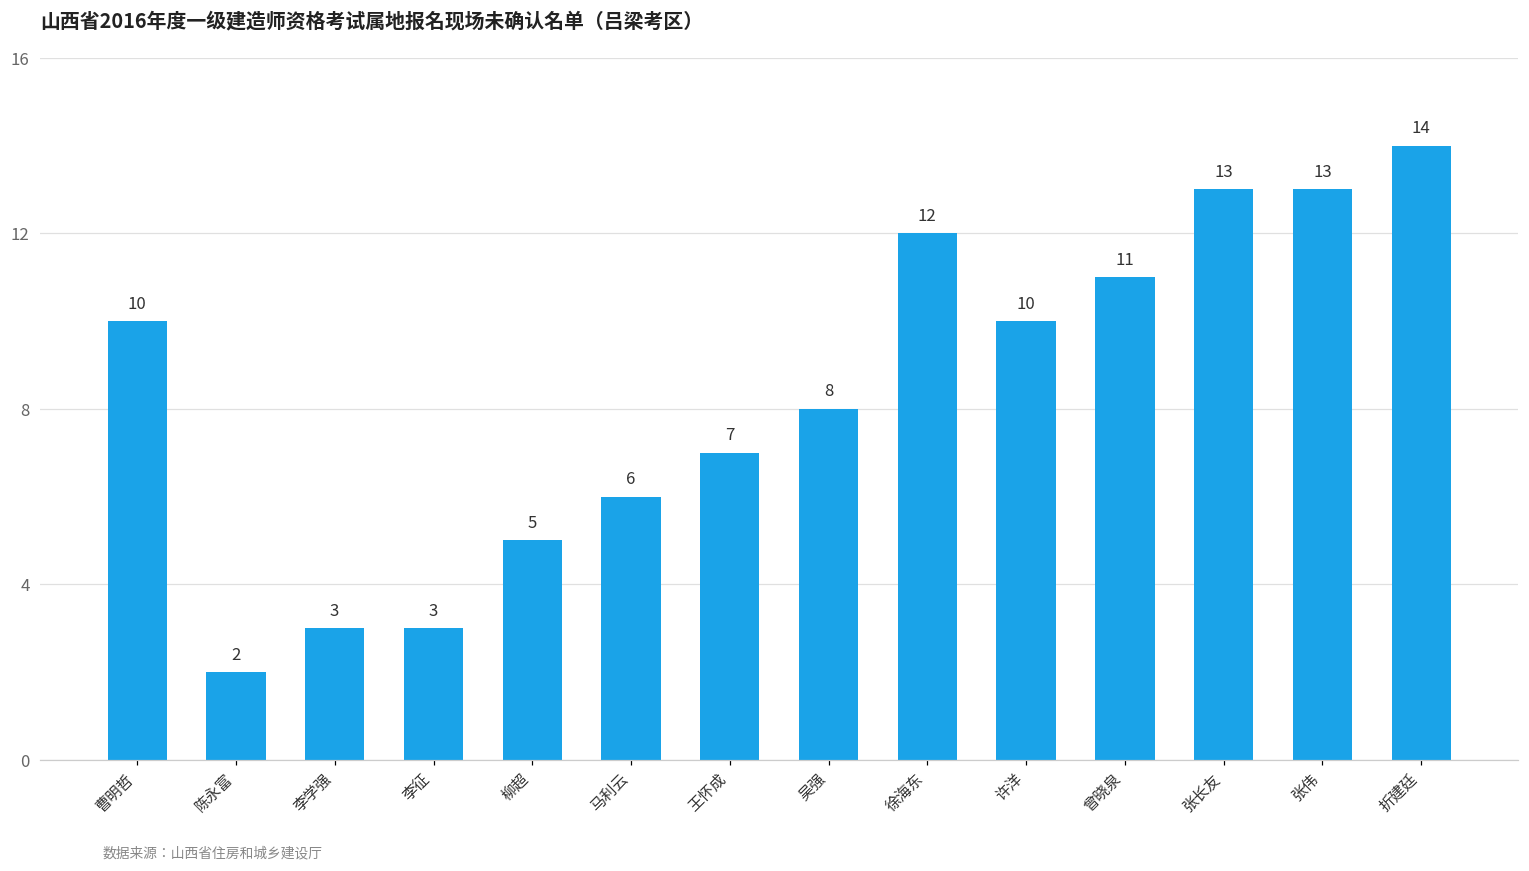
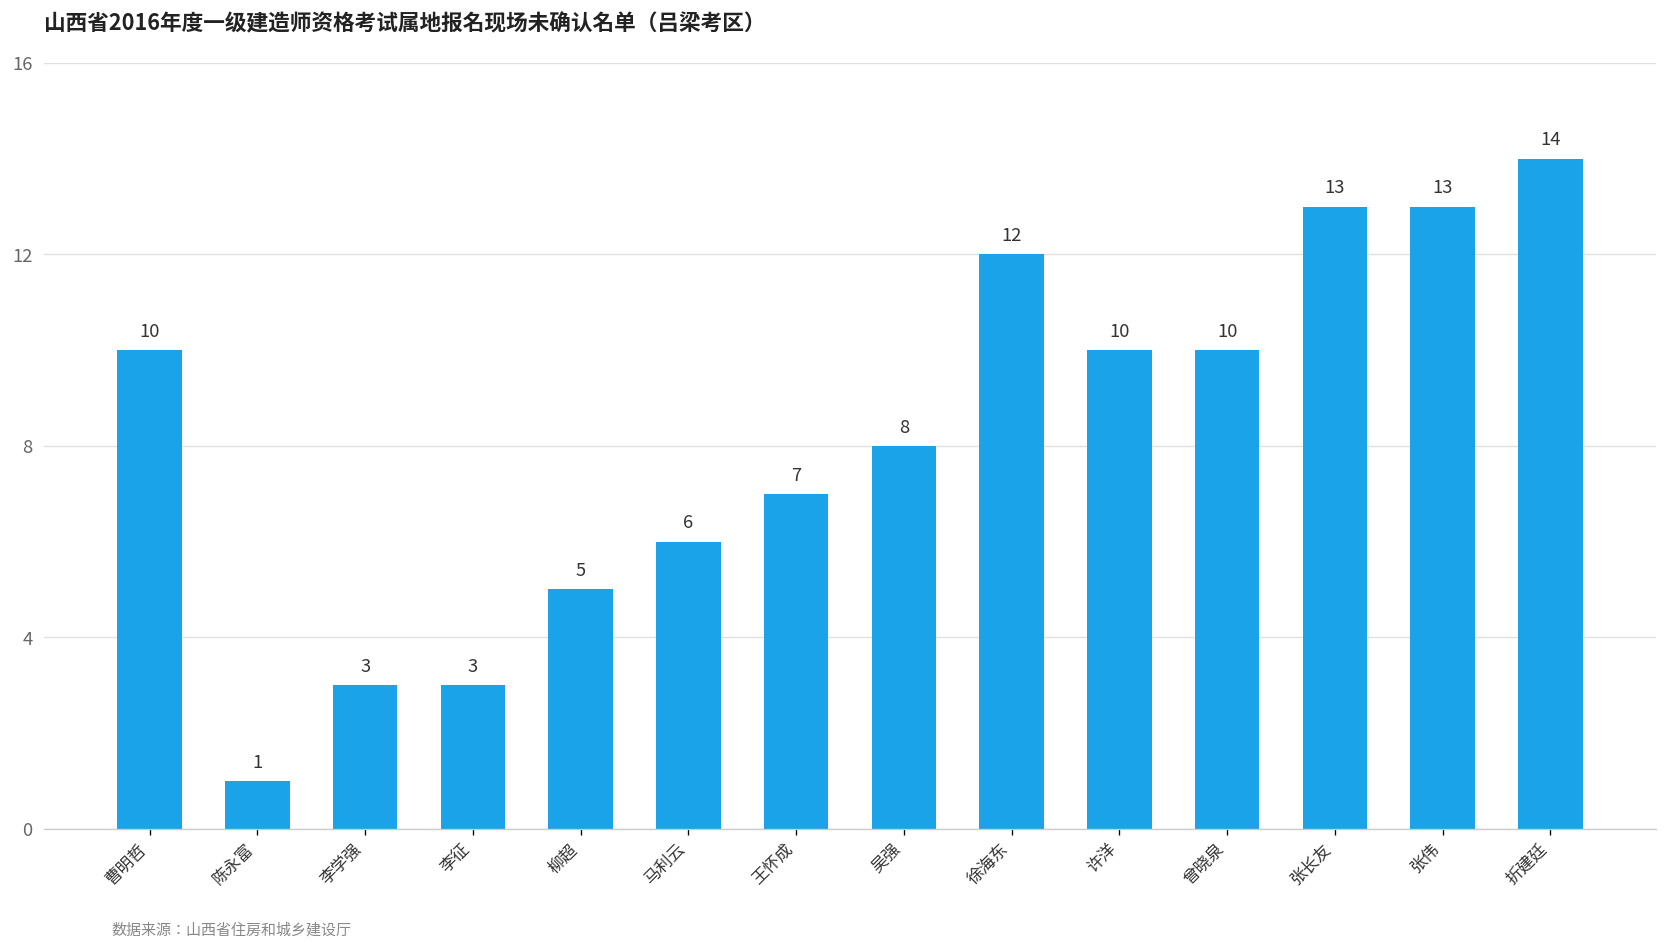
陈永富: 2 -> 1
曾晓泉: 11 -> 10
